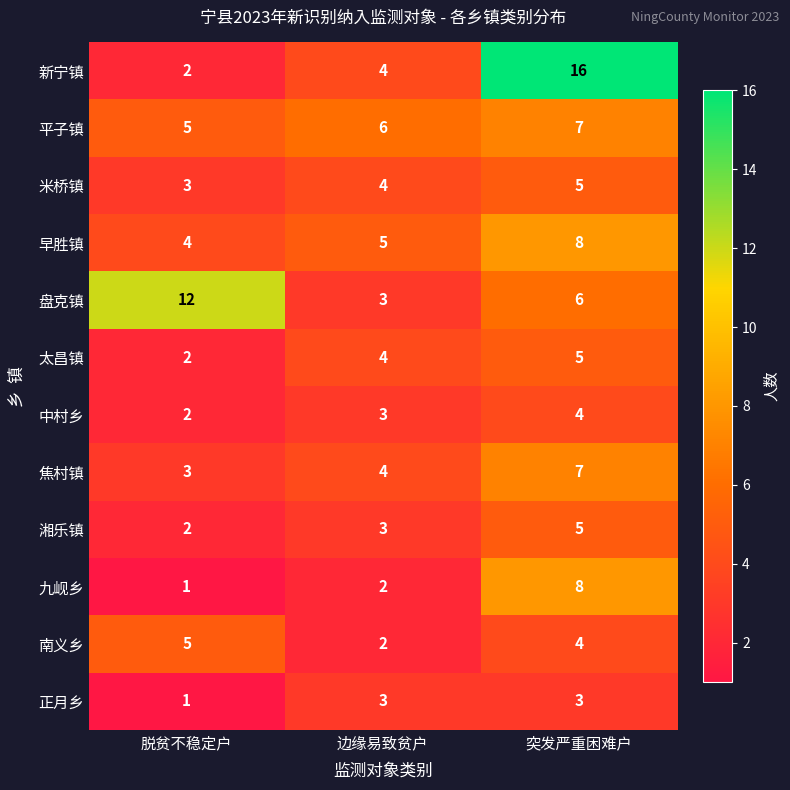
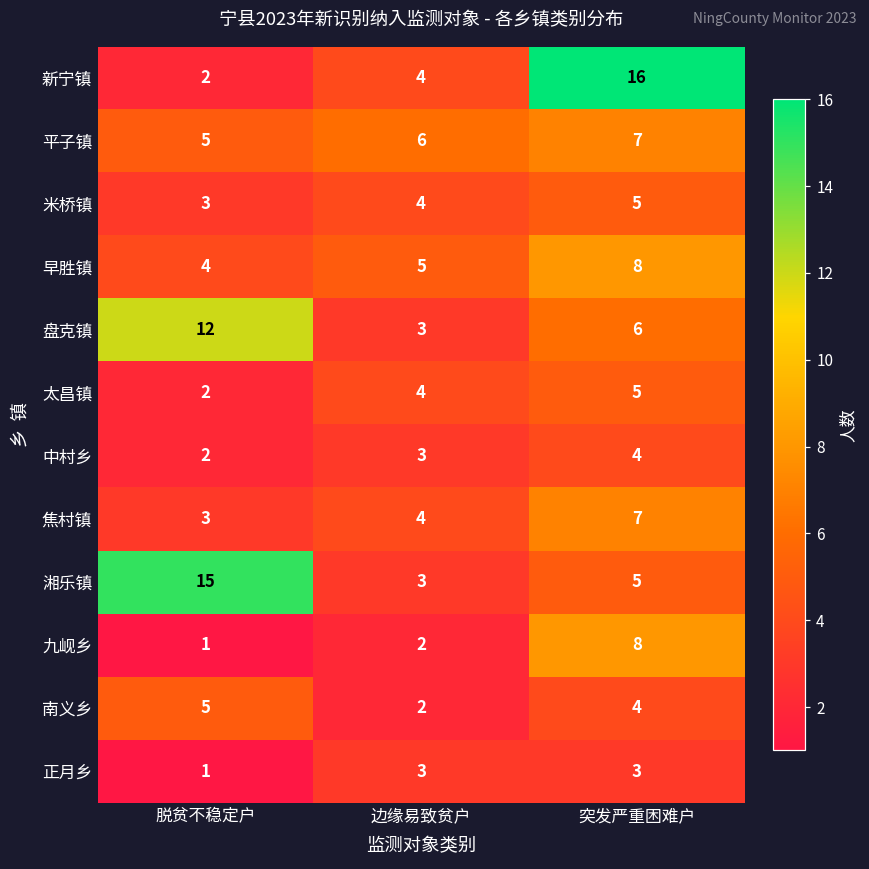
湘乐镇, 脱贫不稳定户: 2 -> 15
